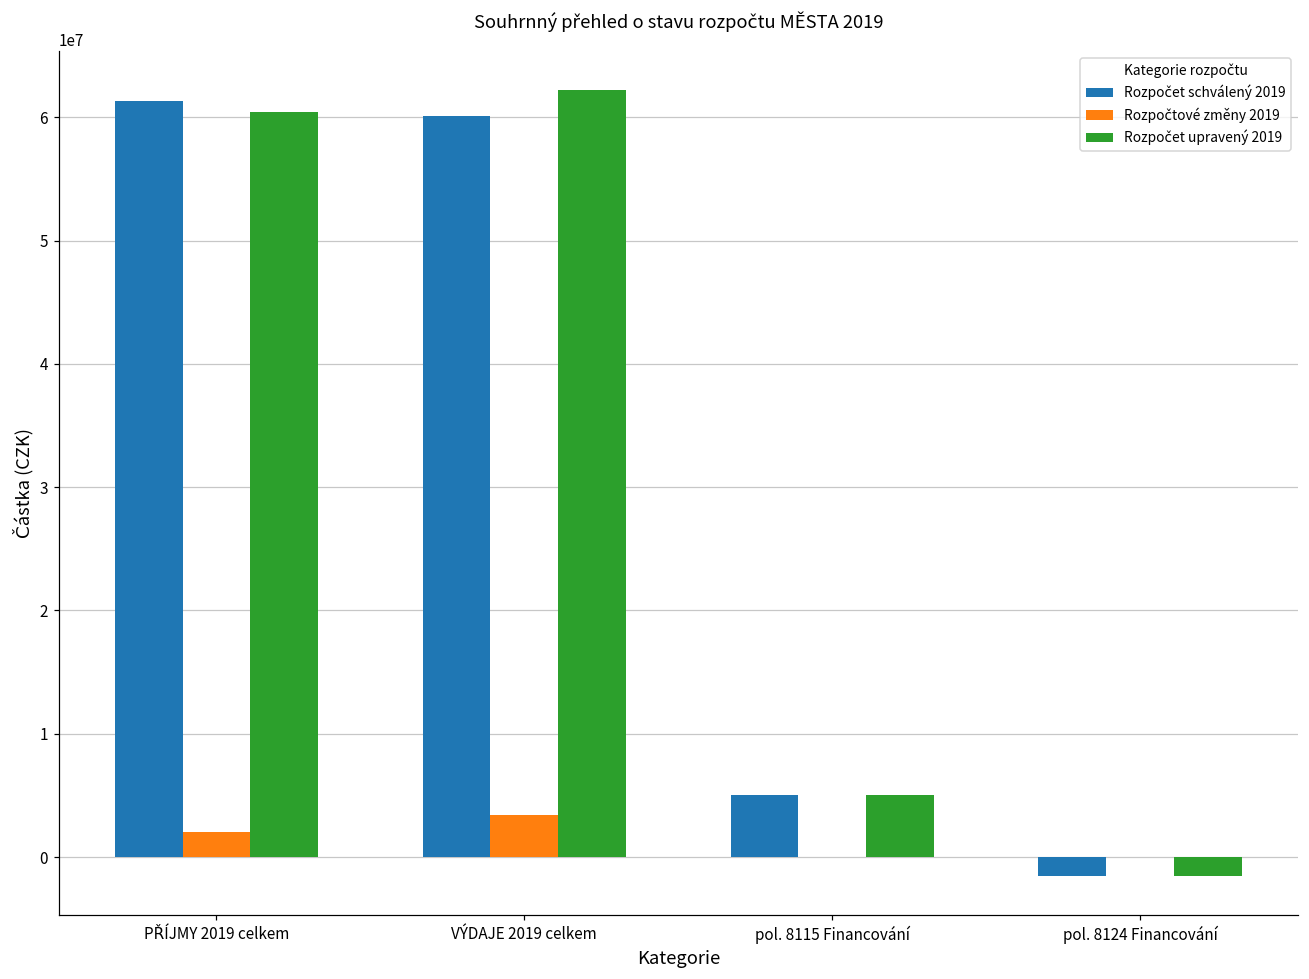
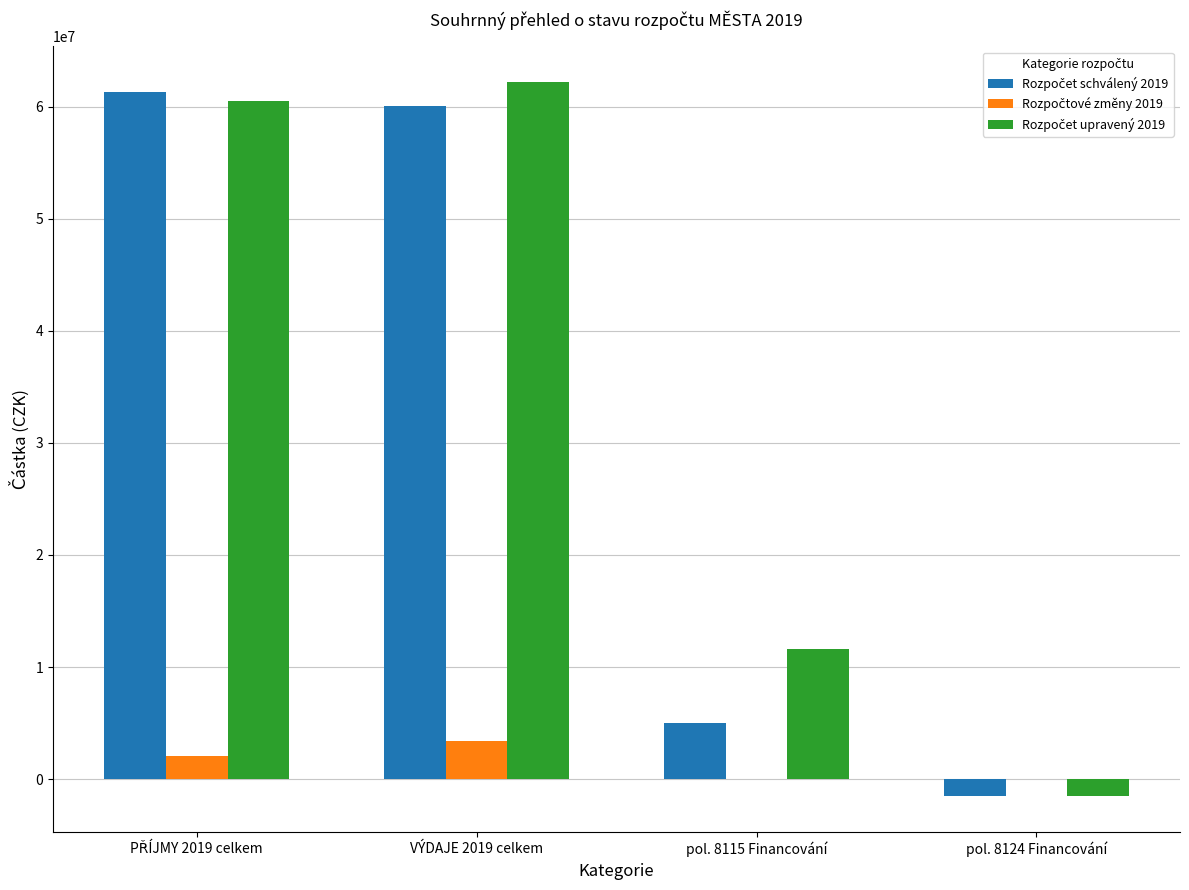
Rozpočet upravený 2019, pol. 8115 Financování: 5000000 -> 11600000
